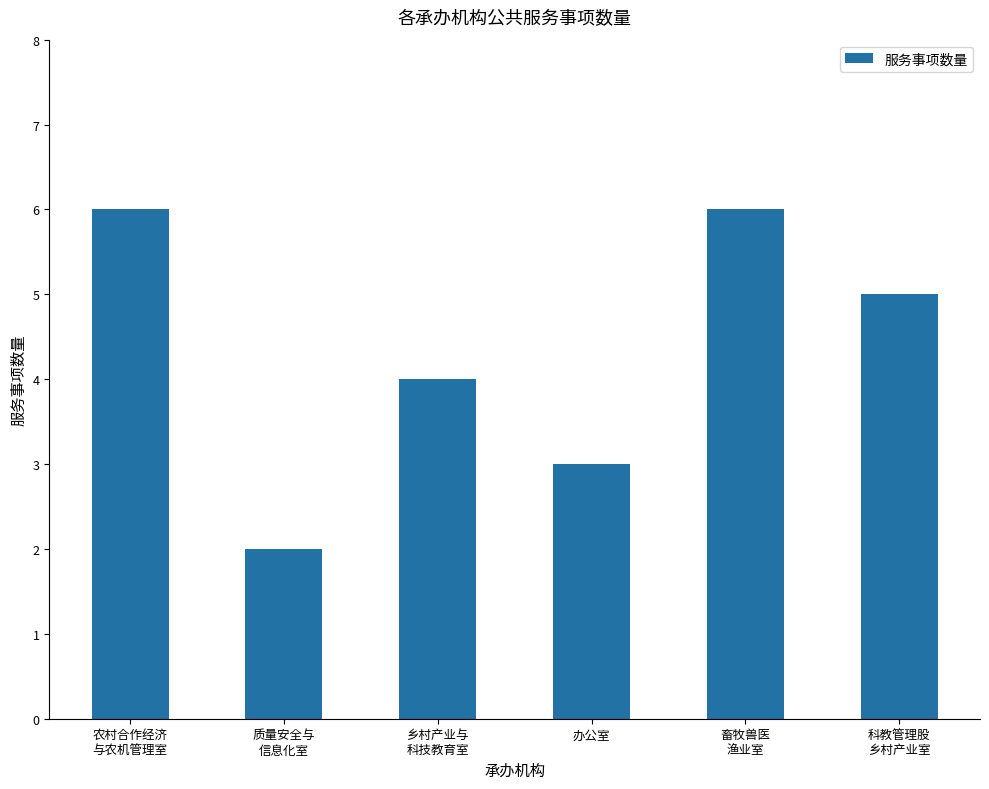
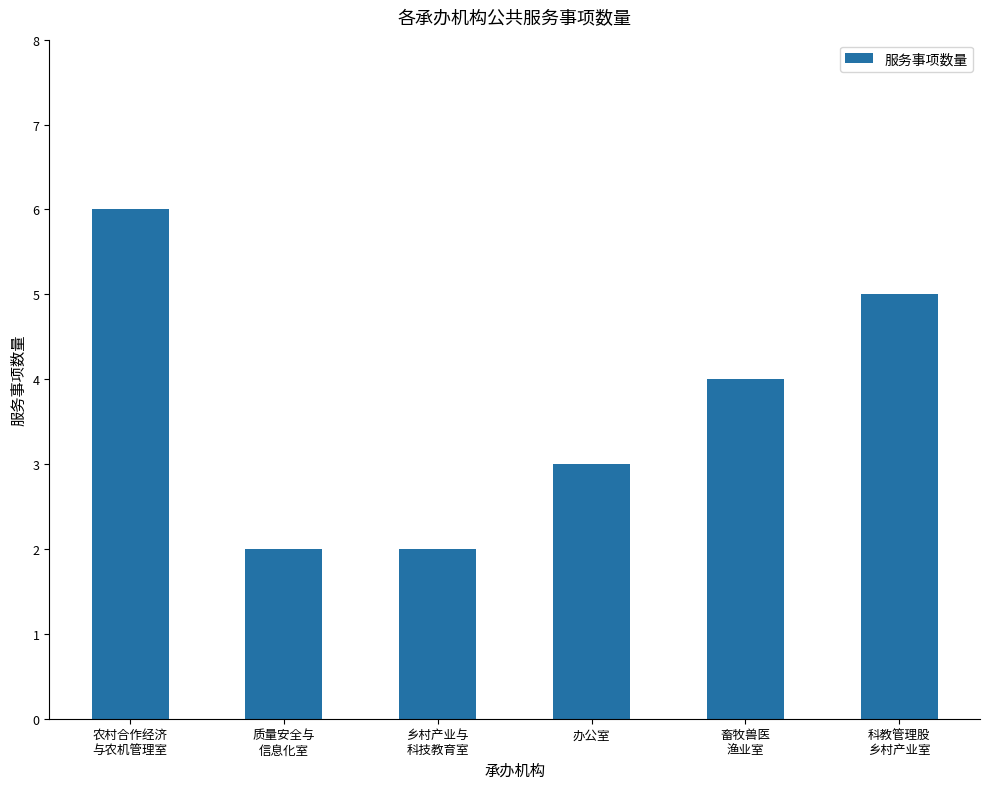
乡村产业与 科技教育室: 4 -> 2
畜牧兽医 渔业室: 6 -> 4
